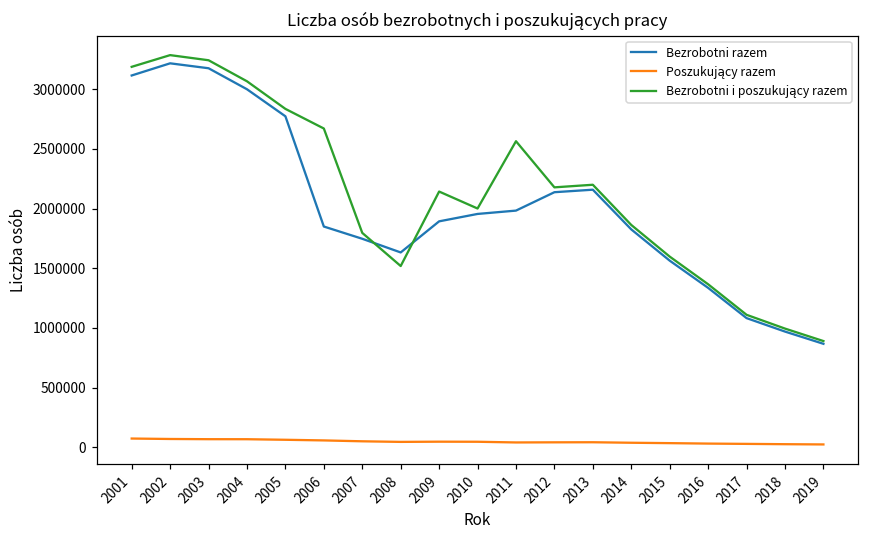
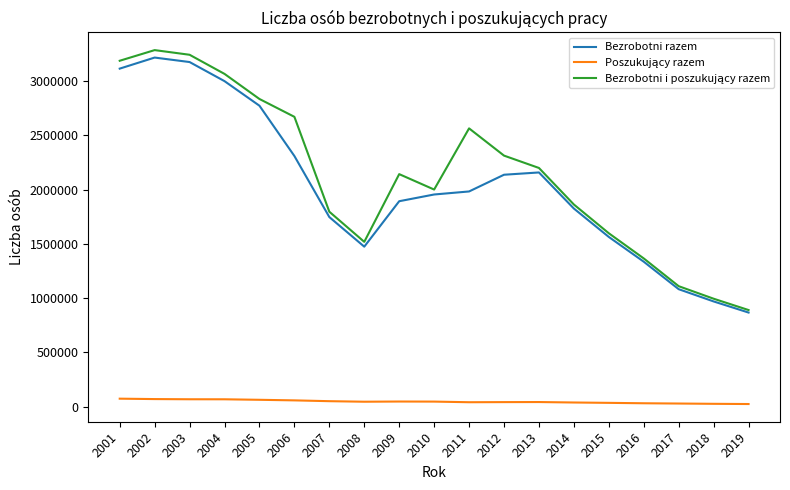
Bezrobotni razem, 2006: 1850000 -> 2310000
Bezrobotni razem, 2008: 1630000 -> 1470000
Bezrobotni i poszukujący razem, 2012: 2180000 -> 2310000
